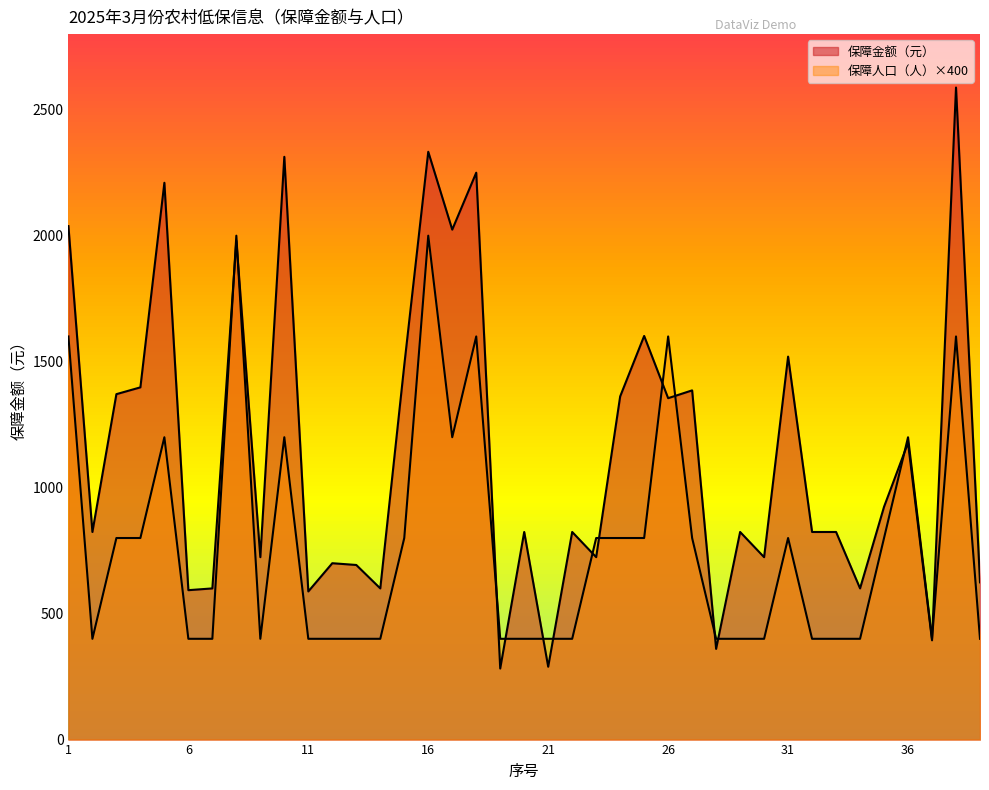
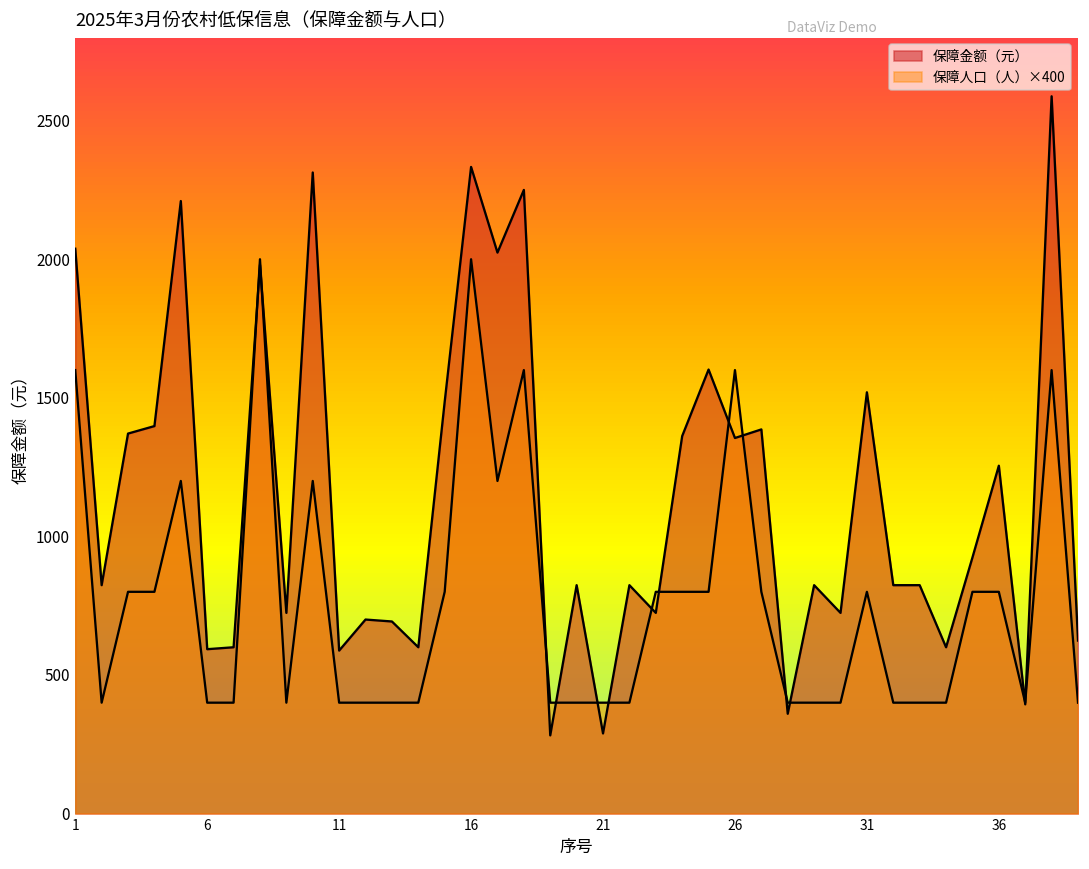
保障金额（元）, 36: 1180 -> 1260
保障人口（人）×400, 36: 1200 -> 800
